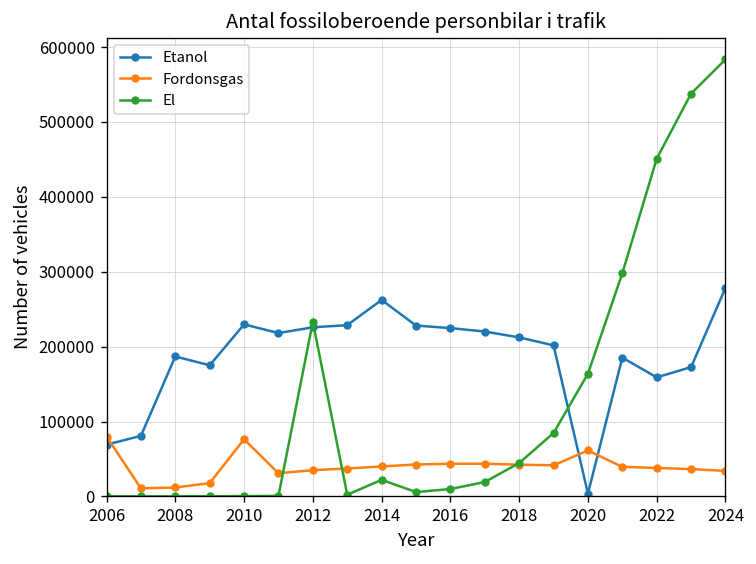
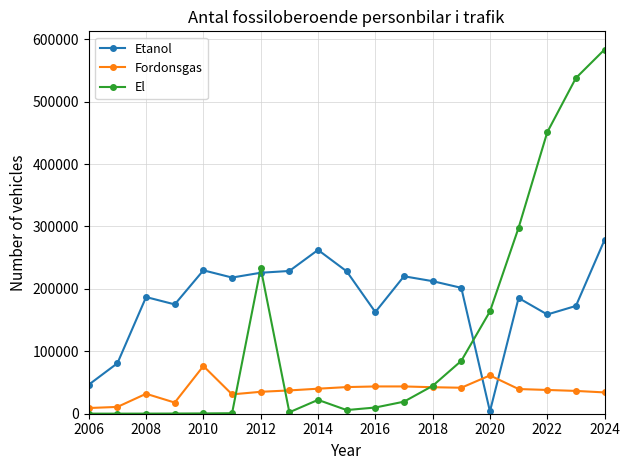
Etanol, 2006: 70000 -> 50000
Fordonsgas, 2006: 80000 -> 10000
Fordonsgas, 2008: 10000 -> 30000
Etanol, 2016: 220000 -> 160000
